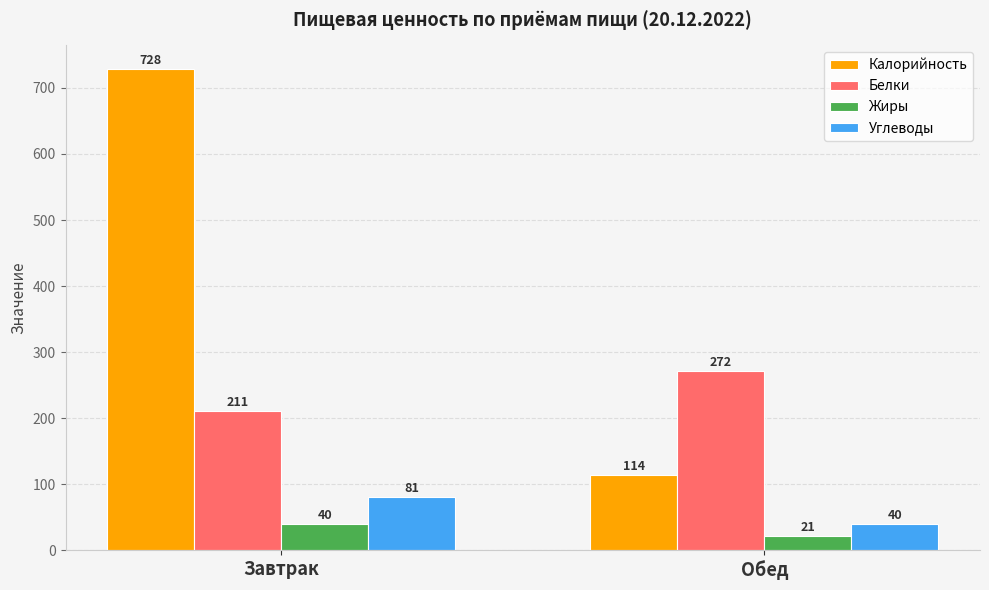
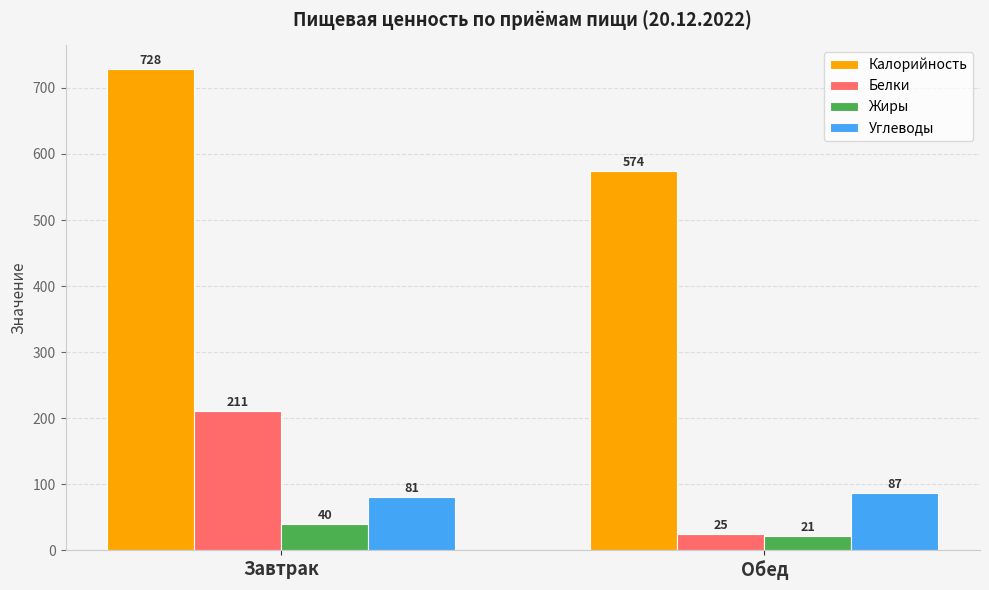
Калорийность, Обед: 114 -> 574
Белки, Обед: 272 -> 25
Углеводы, Обед: 40 -> 87
